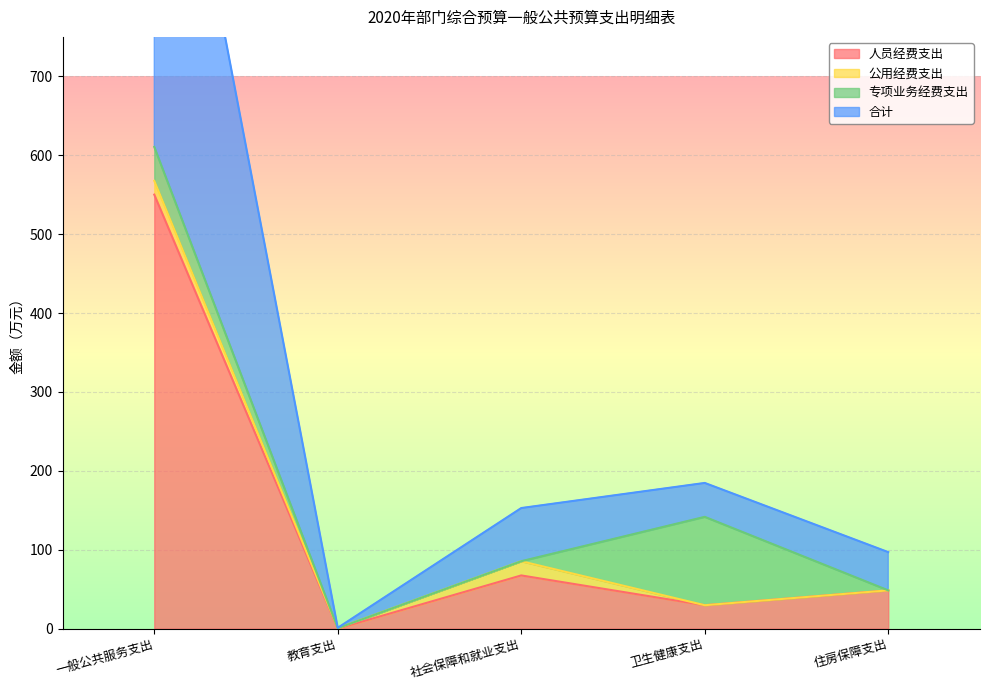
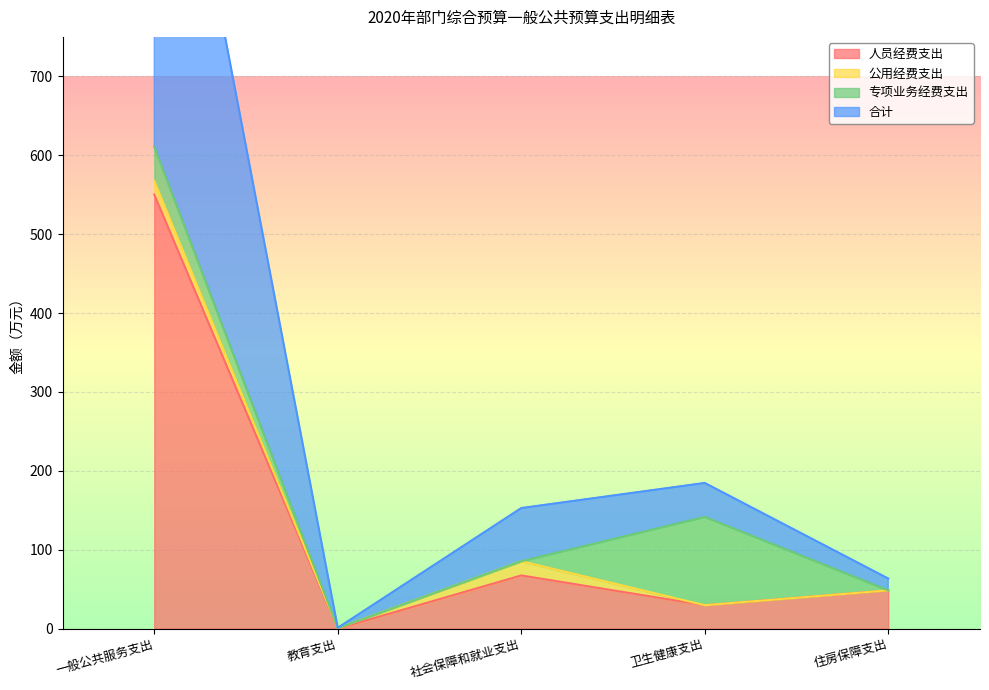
合计, 住房保障支出: 50 -> 20
